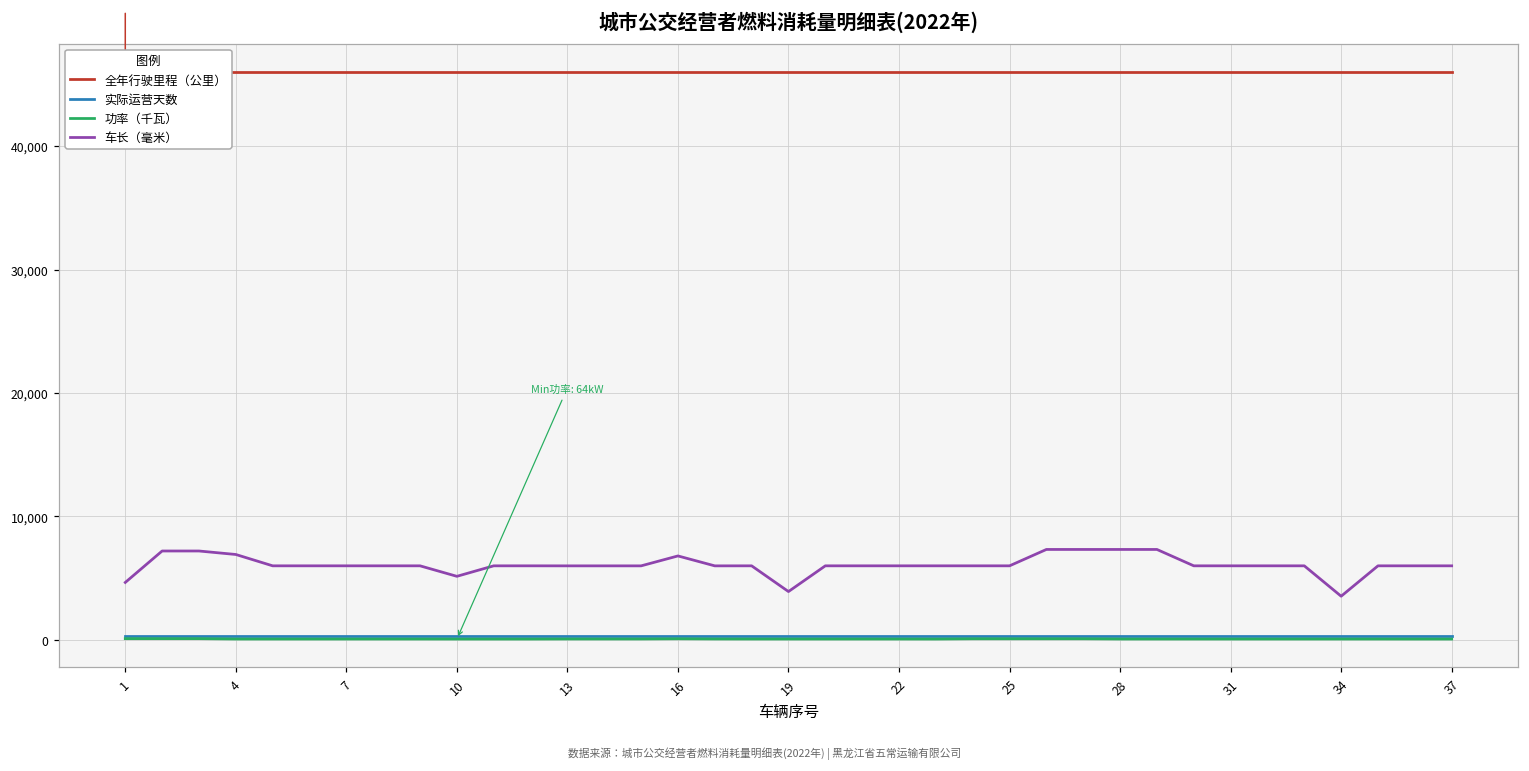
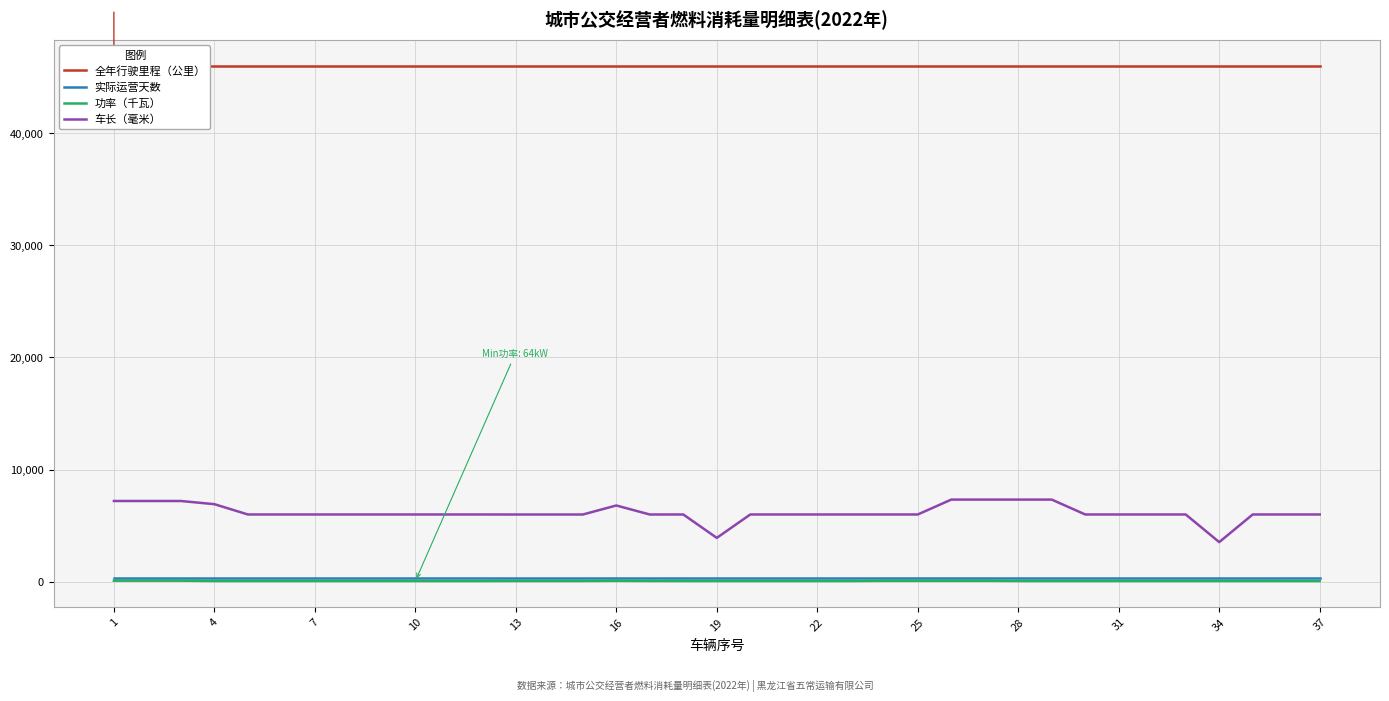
车长（毫米）, 1: 4,700 -> 7,200
车长（毫米）, 10: 5,100 -> 6,000
